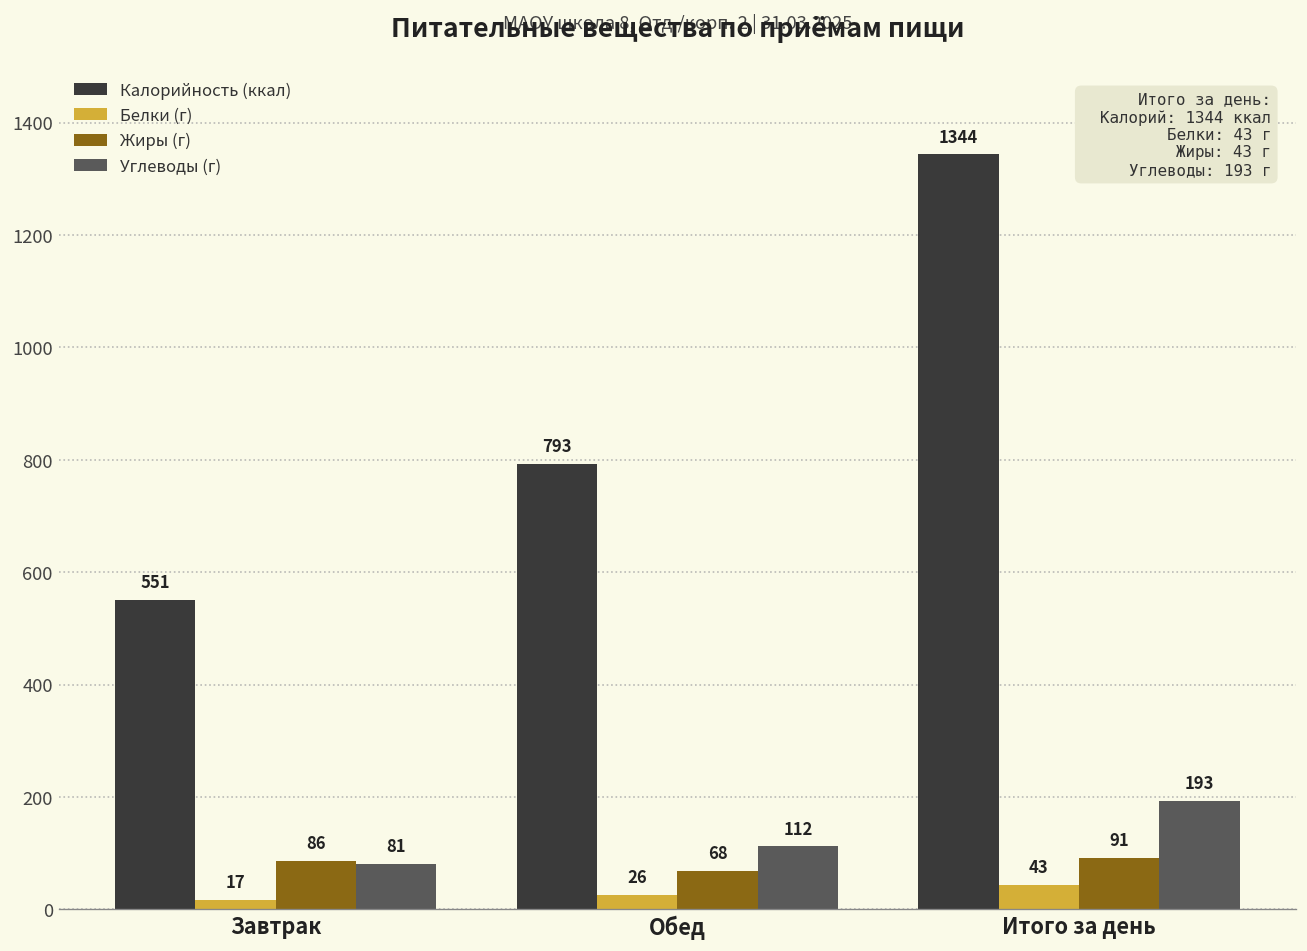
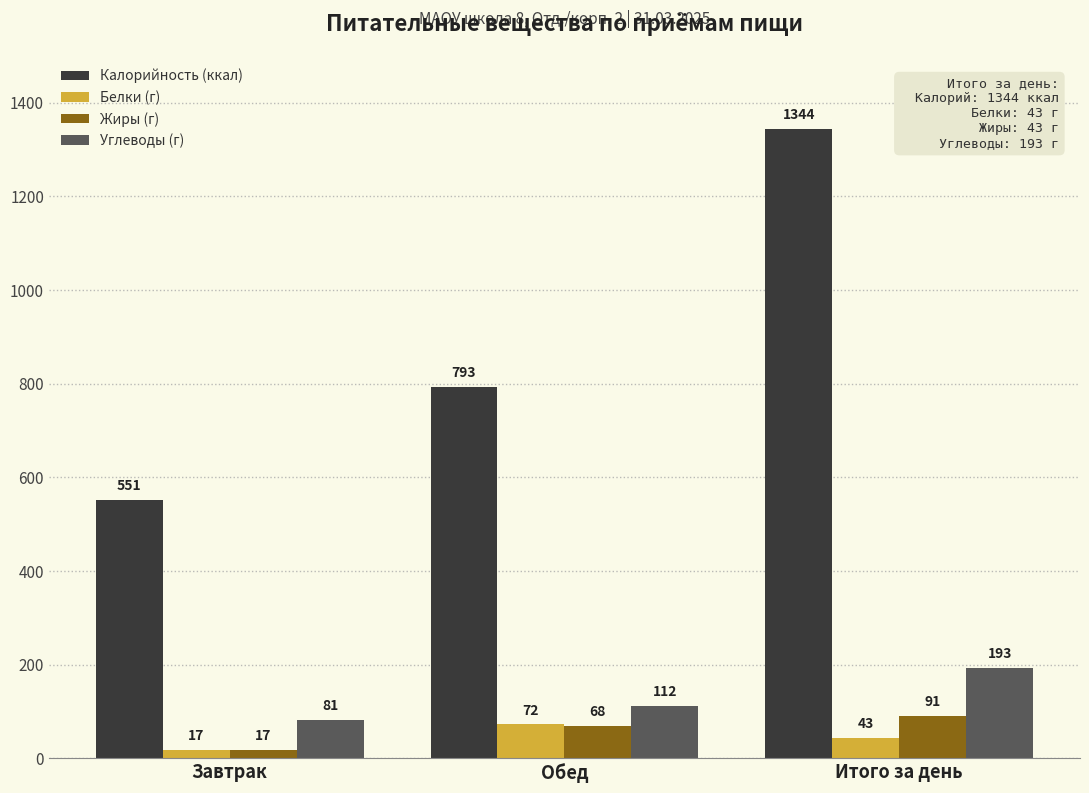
Жиры (г), Завтрак: 86 -> 17
Белки (г), Обед: 26 -> 72
